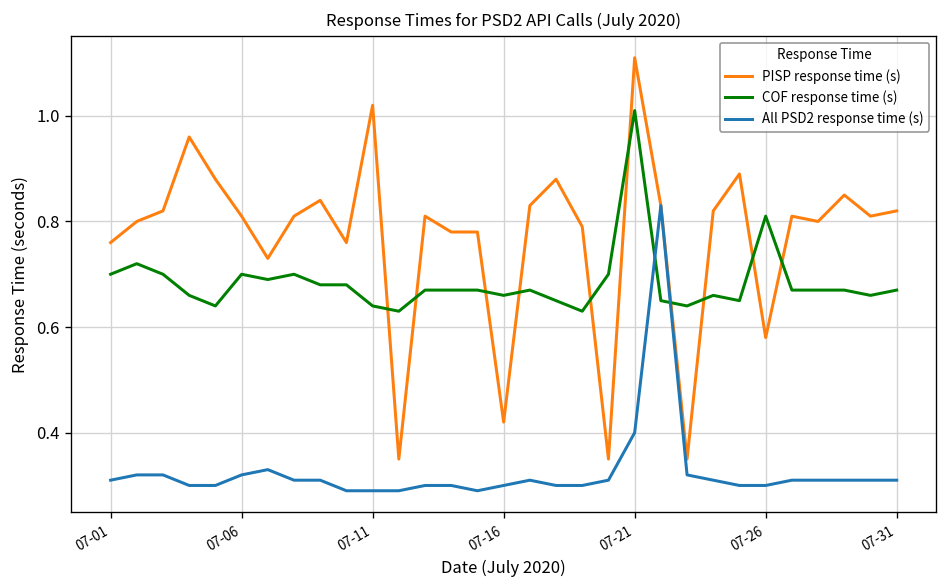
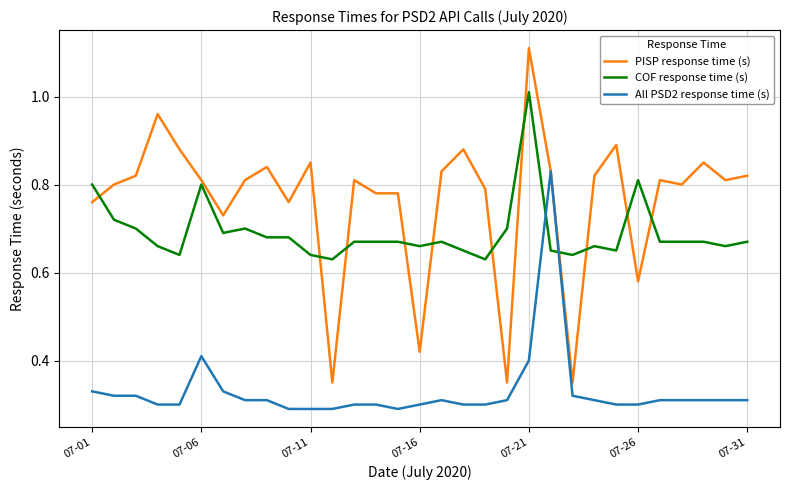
COF response time (s), 07-01: 0.7 -> 0.8
All PSD2 response time (s), 07-01: 0.31 -> 0.33
COF response time (s), 07-06: 0.7 -> 0.8
All PSD2 response time (s), 07-06: 0.32 -> 0.41
PISP response time (s), 07-11: 1.02 -> 0.85
